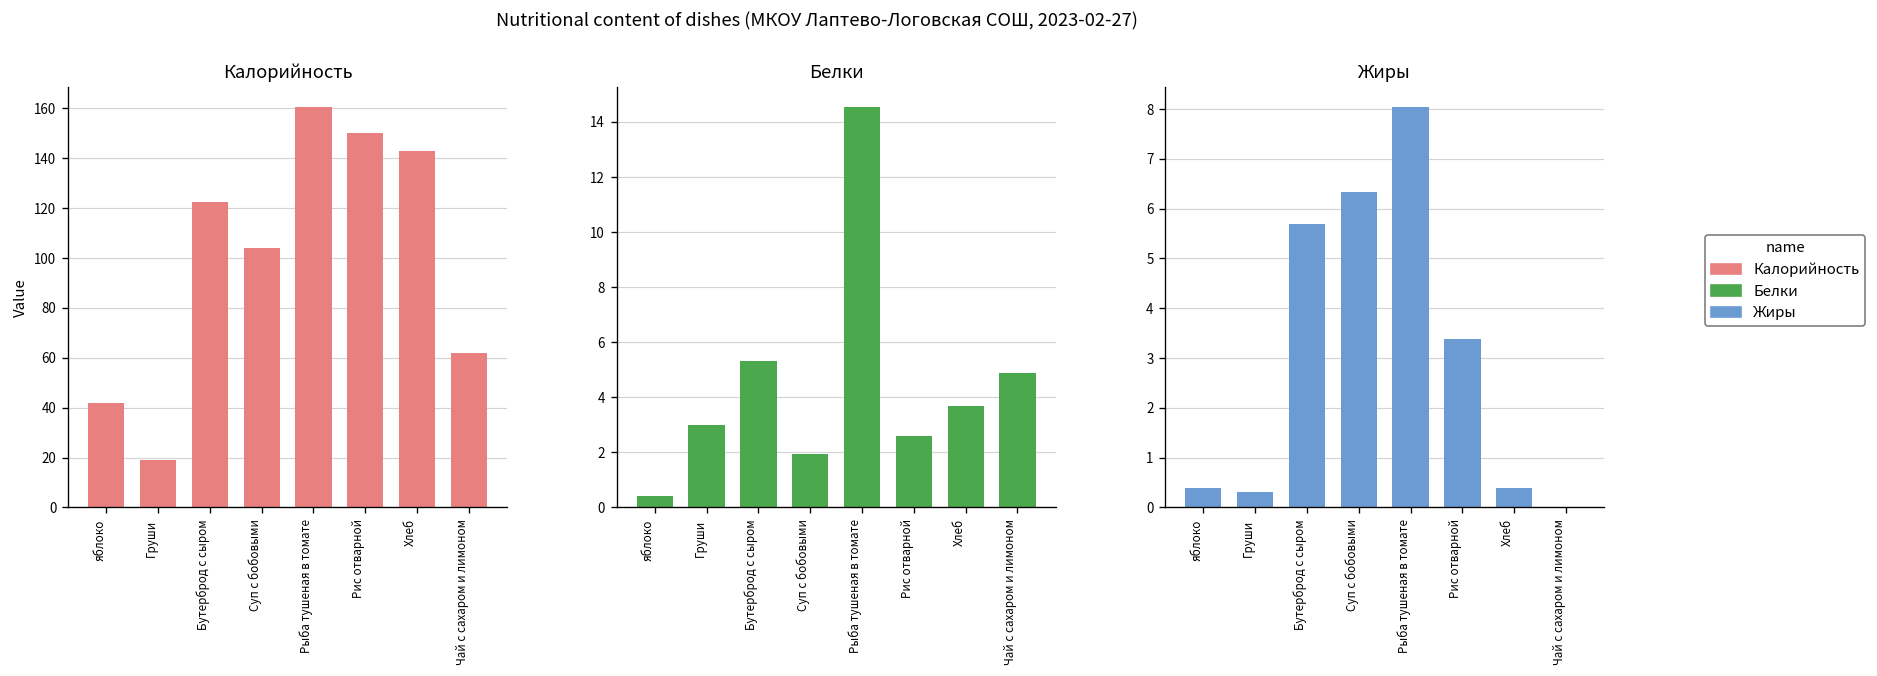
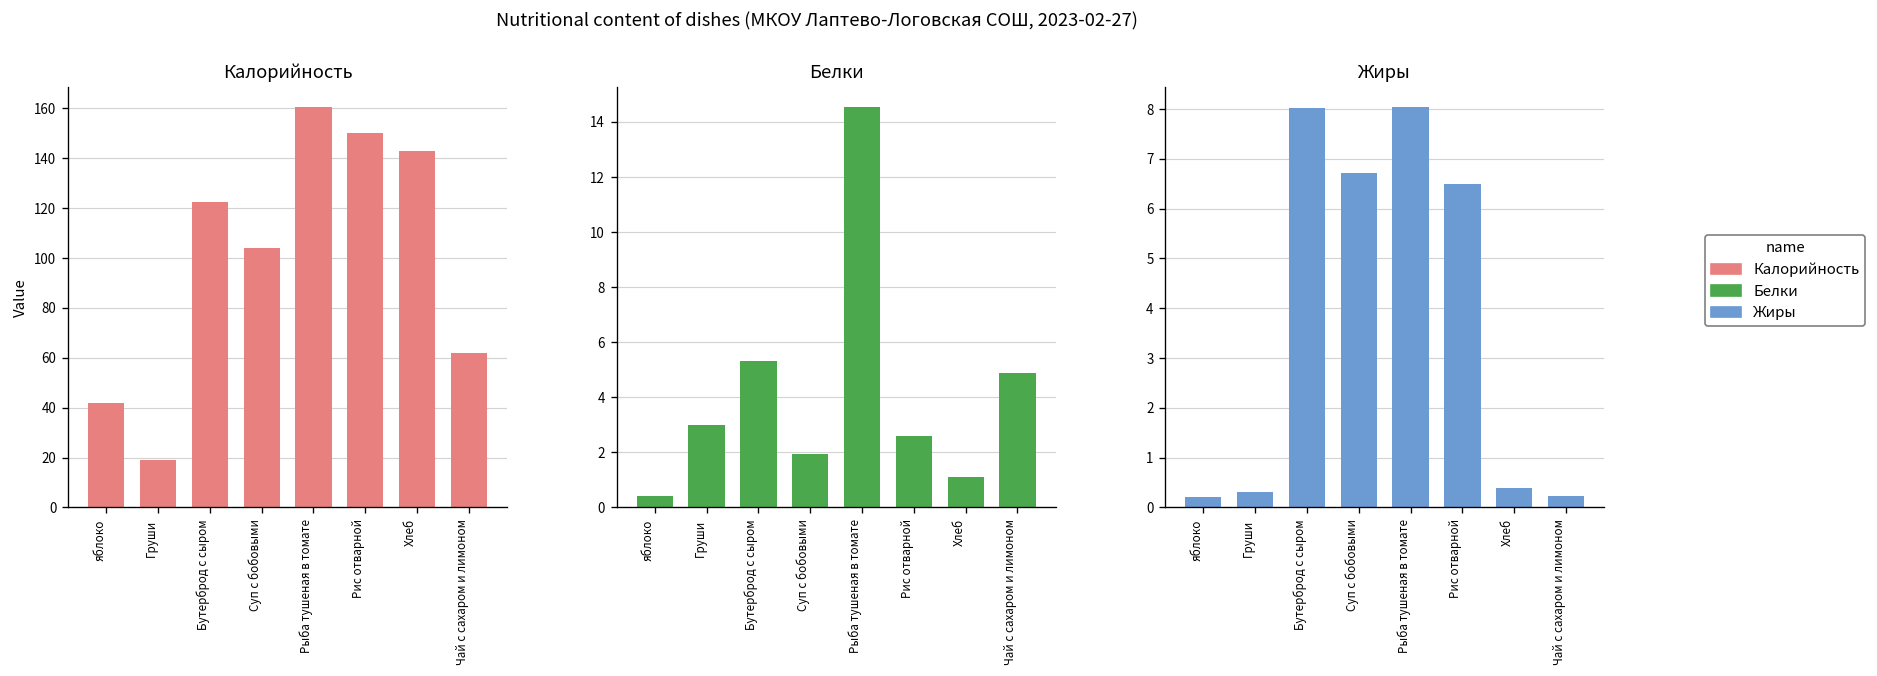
Белки, Хлеб: 3.7 -> 1.1
Жиры, яблоко: 0.4 -> 0.2
Жиры, Бутерброд с сыром: 5.7 -> 8.0
Жиры, Суп с бобовыми: 6.3 -> 6.7
Жиры, Рис отварной: 3.4 -> 6.5
Жиры, Чай с сахаром и лимоном: 0.0 -> 0.2
